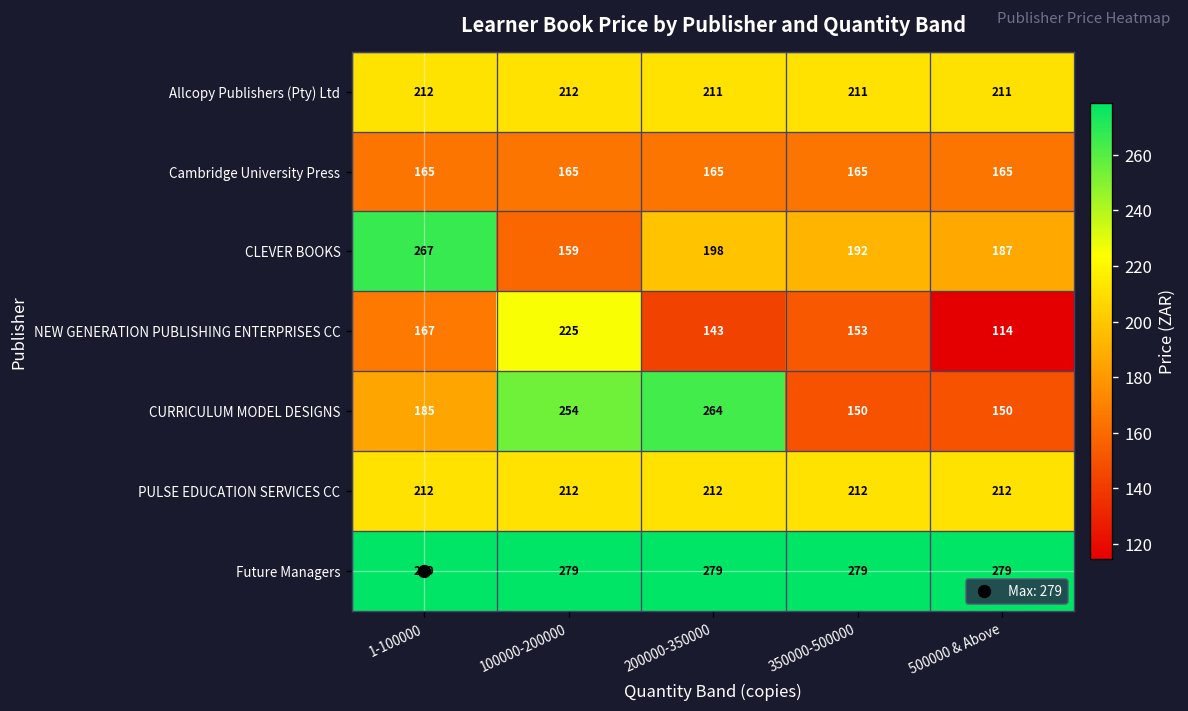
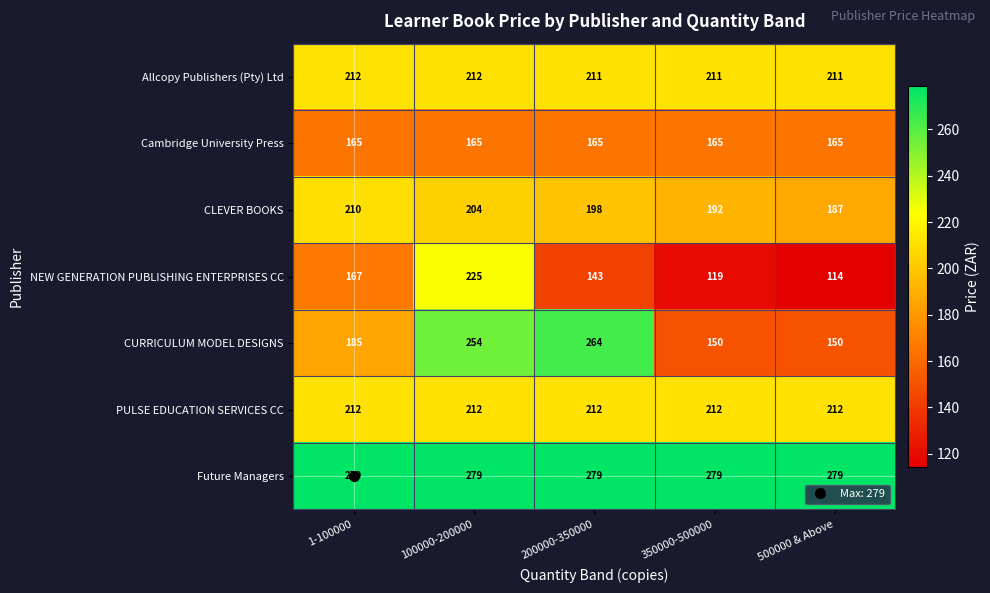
CLEVER BOOKS, 1-100000: 267 -> 210
CLEVER BOOKS, 100000-200000: 159 -> 204
NEW GENERATION PUBLISHING ENTERPRISES CC, 350000-500000: 153 -> 119
